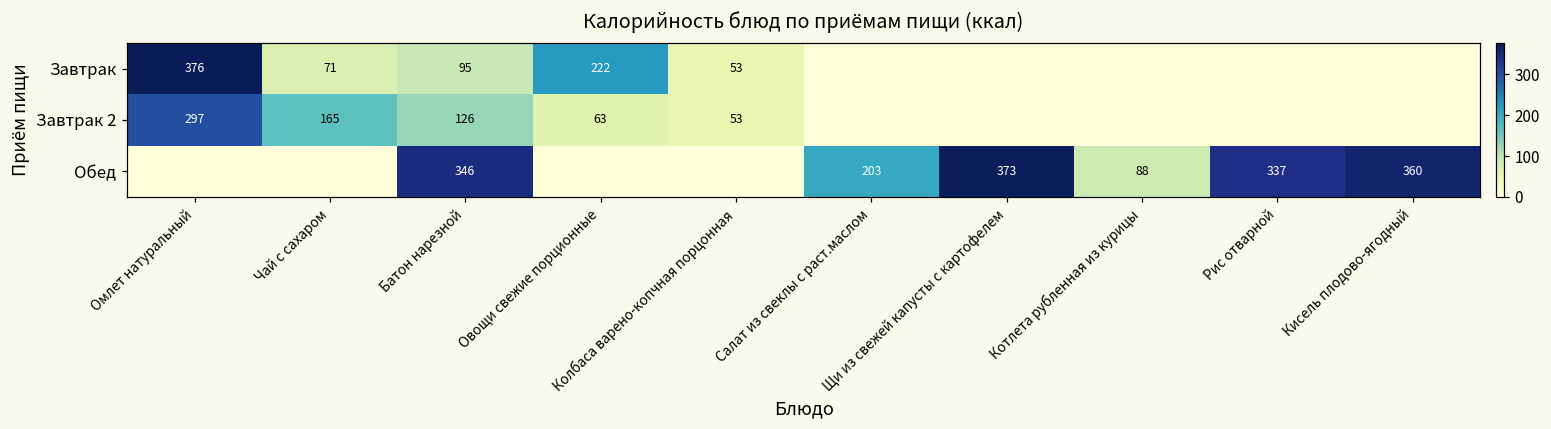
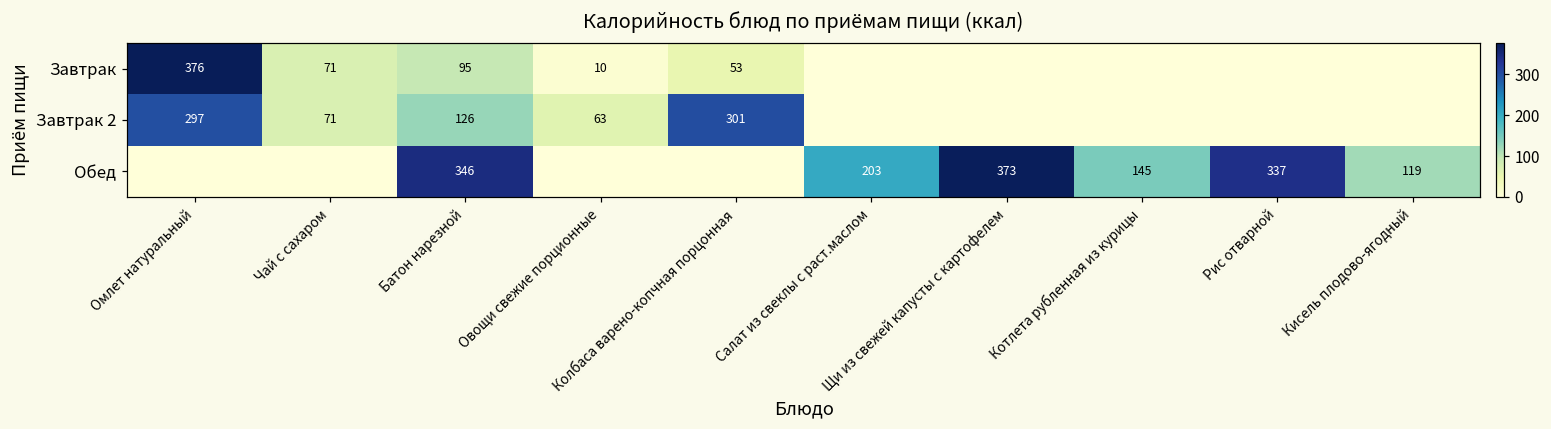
Завтрак, Овощи свежие порционные: 222 -> 10
Завтрак 2, Чай с сахаром: 165 -> 71
Завтрак 2, Колбаса варено-копчная порцонная: 53 -> 301
Обед, Котлета рубленная из курицы: 88 -> 145
Обед, Кисель плодово-ягодный: 360 -> 119
